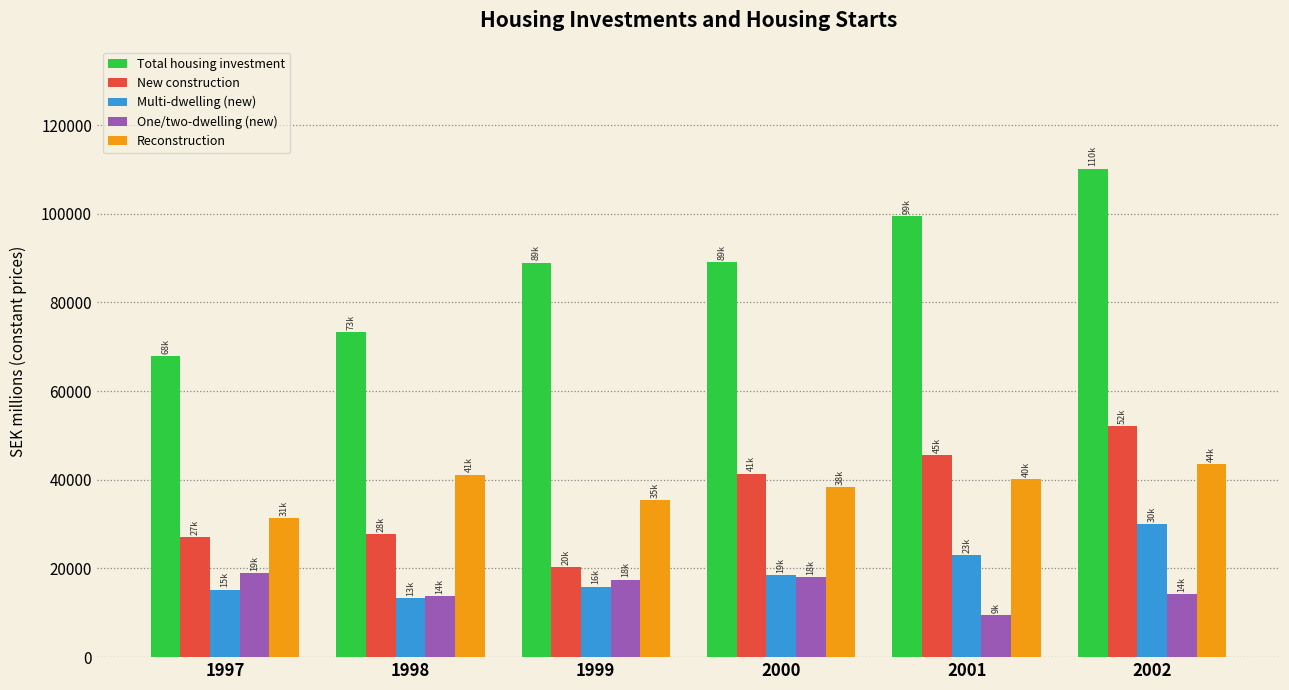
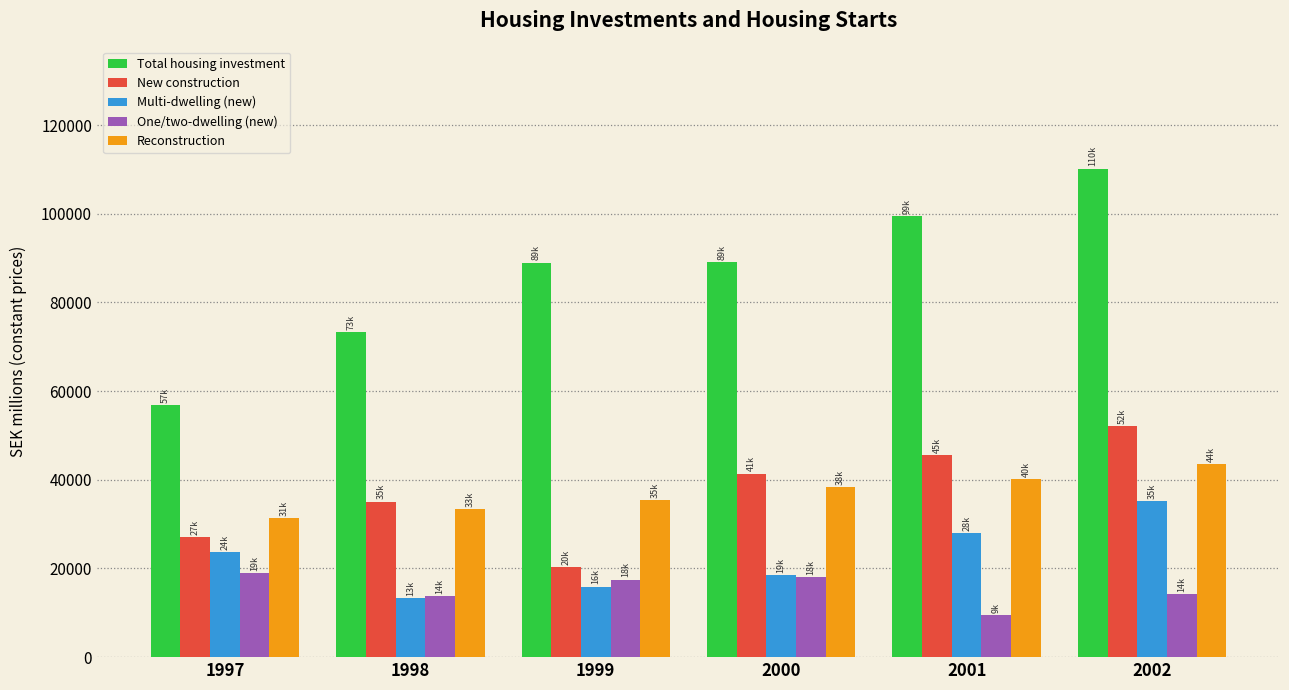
Total housing investment, 1997: 68k -> 57k
Multi-dwelling (new), 1997: 15k -> 24k
New construction, 1998: 28k -> 35k
Reconstruction, 1998: 41k -> 33k
Multi-dwelling (new), 2001: 23k -> 28k
Multi-dwelling (new), 2002: 30k -> 35k
